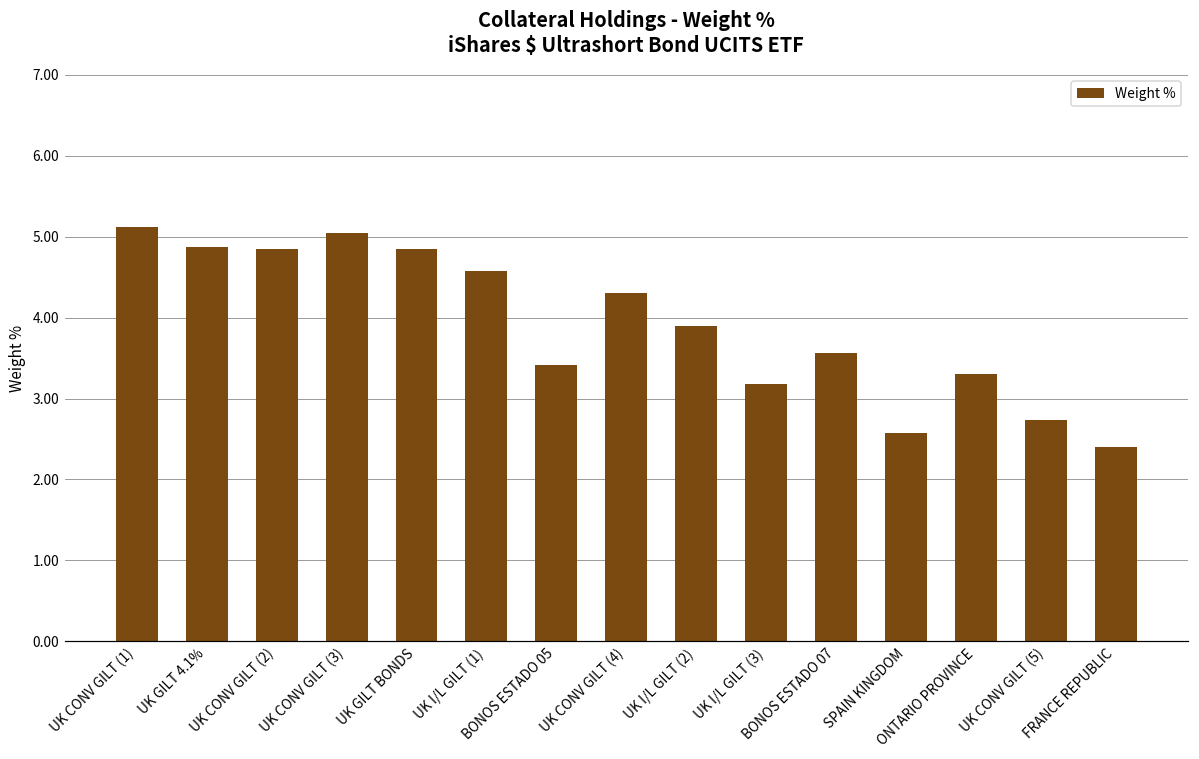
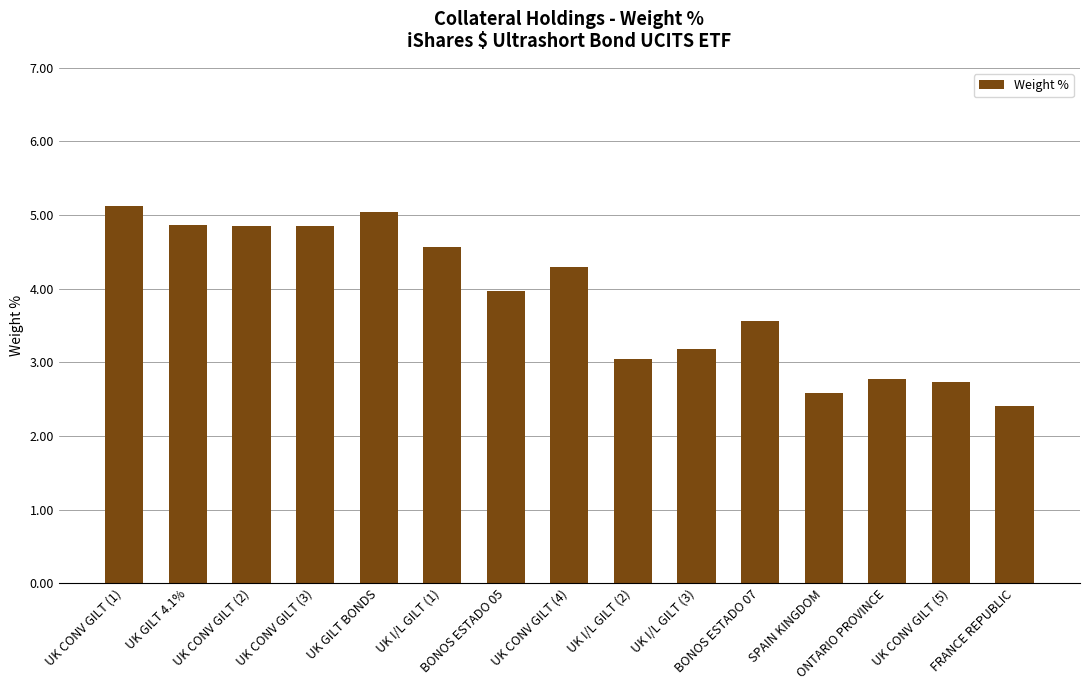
UK CONV GILT (3): 5.0 -> 4.9
UK GILT BONDS: 4.9 -> 5.0
BONOS ESTADO 05: 3.4 -> 4.0
UK I/L GILT (2): 3.9 -> 3.1
ONTARIO PROVINCE: 3.3 -> 2.8
